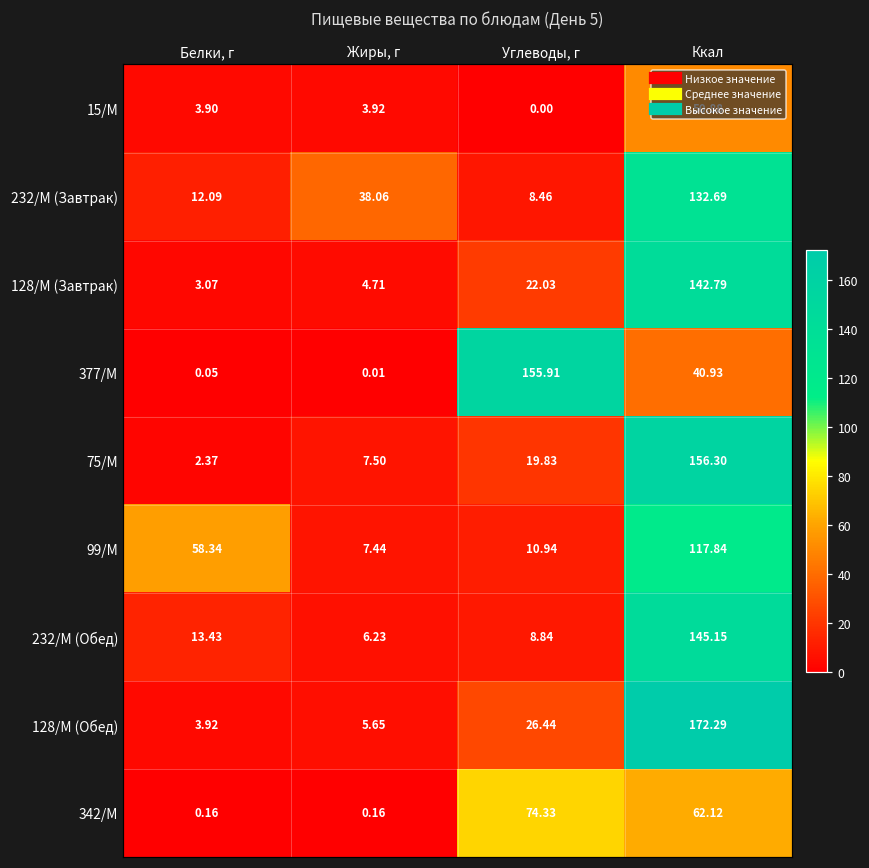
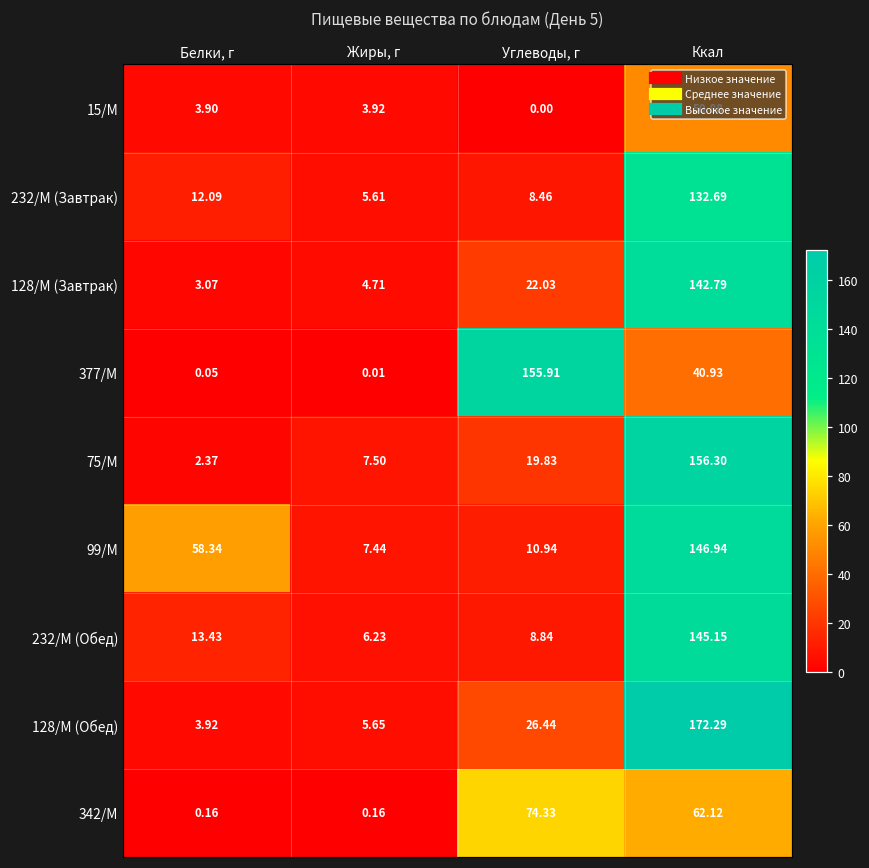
232/М (Завтрак), Жиры, г: 38.06 -> 5.61
99/М, Ккал: 117.84 -> 146.94
